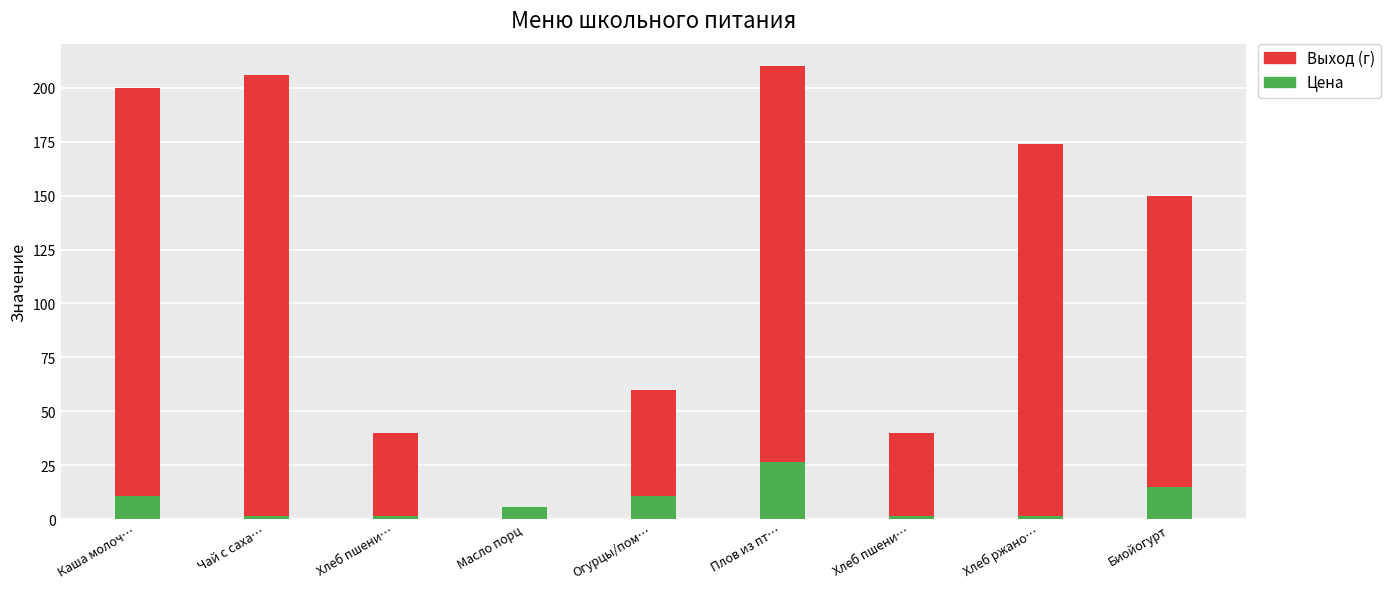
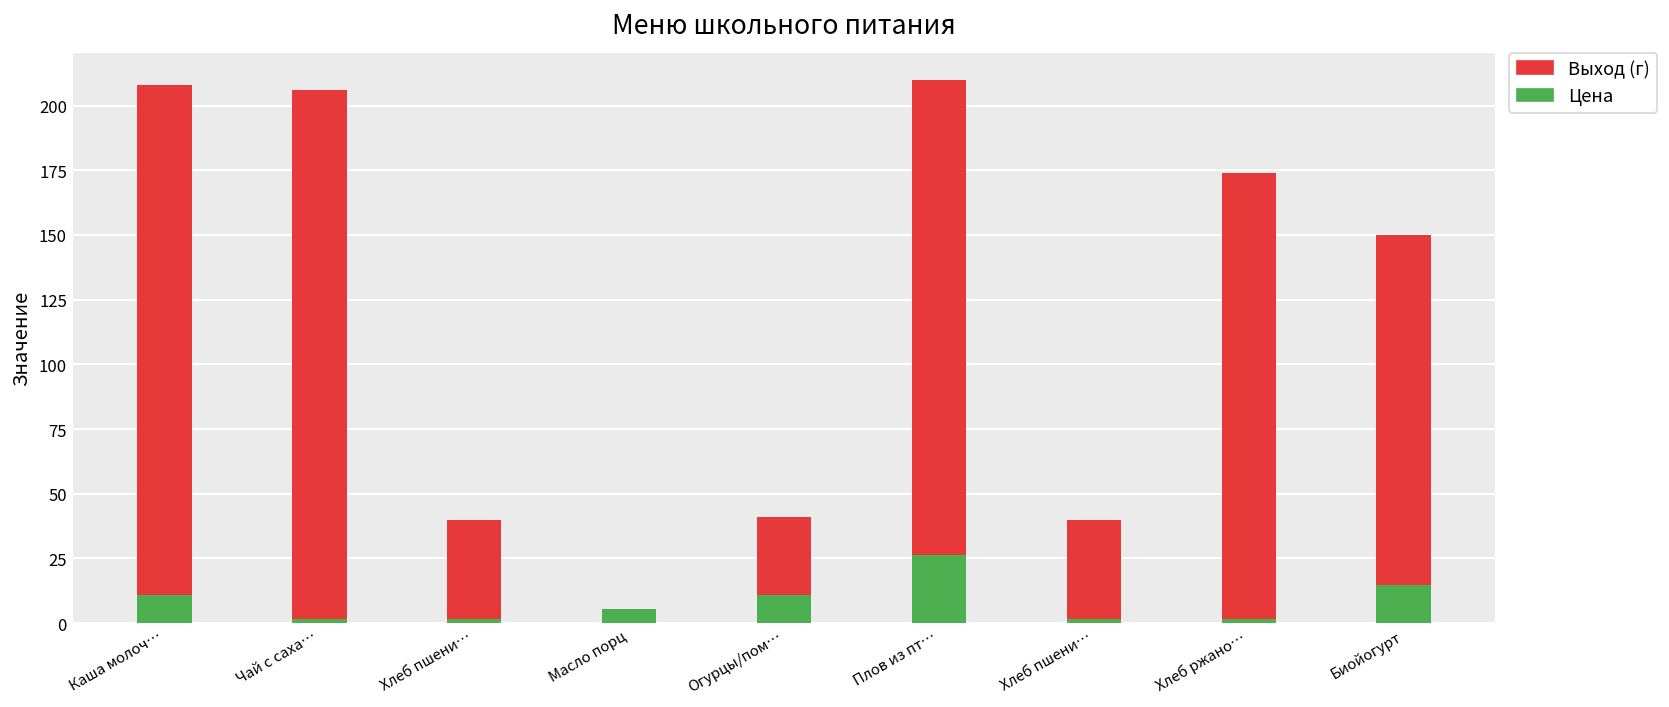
Выход (г), Каша молоч…: 200 -> 208
Выход (г), Огурцы/пом…: 60 -> 41
